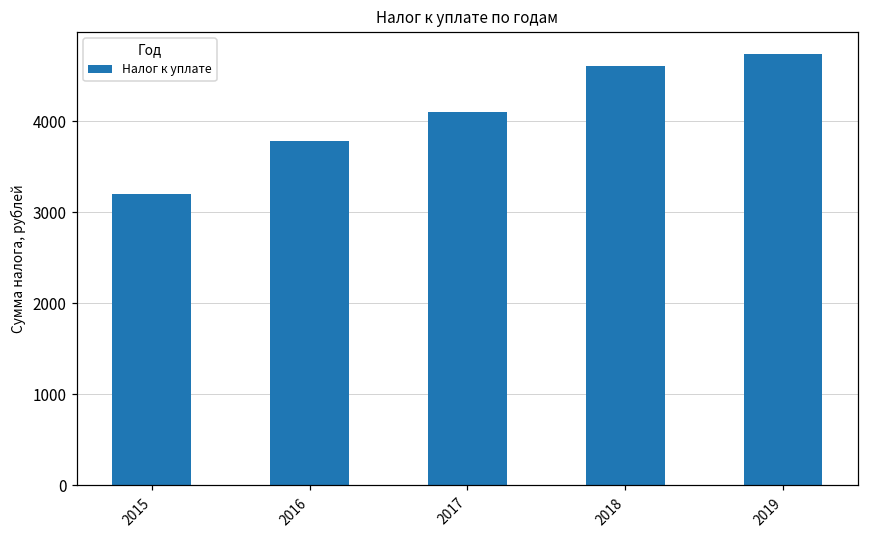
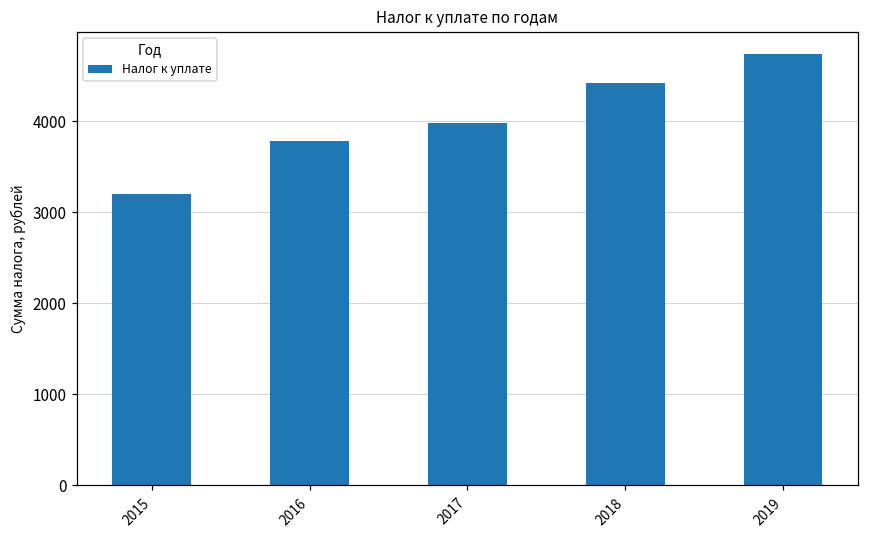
2017: 4100 -> 4000
2018: 4600 -> 4400
